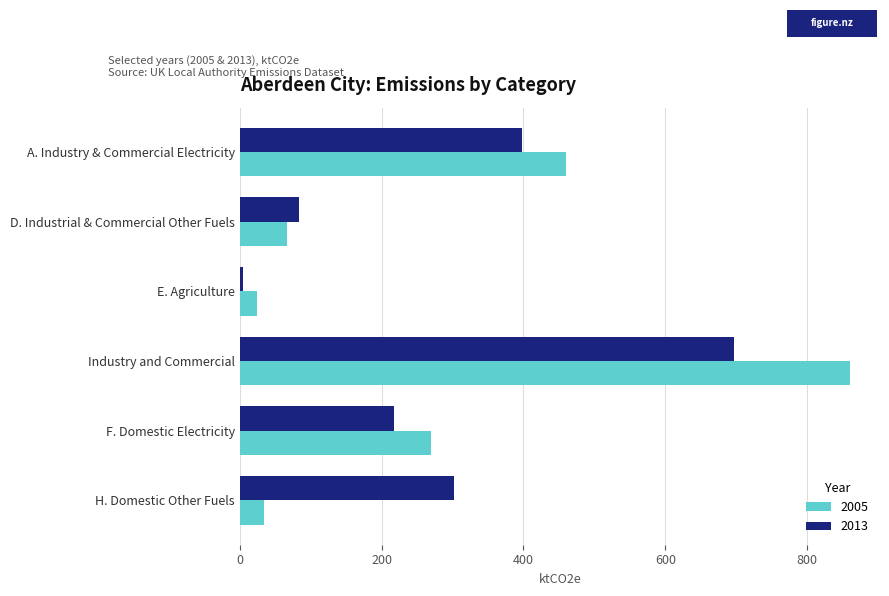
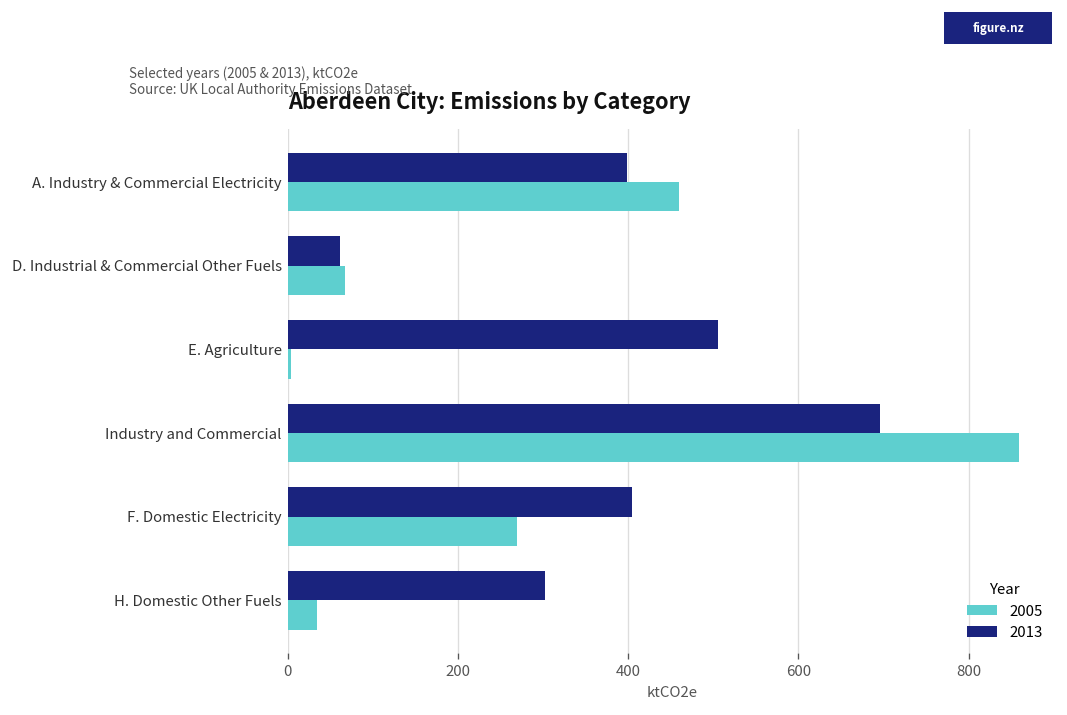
2013, D. Industrial & Commercial Other Fuels: 80 -> 60
2013, E. Agriculture: 0 -> 510
2005, E. Agriculture: 20 -> 0
2013, F. Domestic Electricity: 220 -> 410
